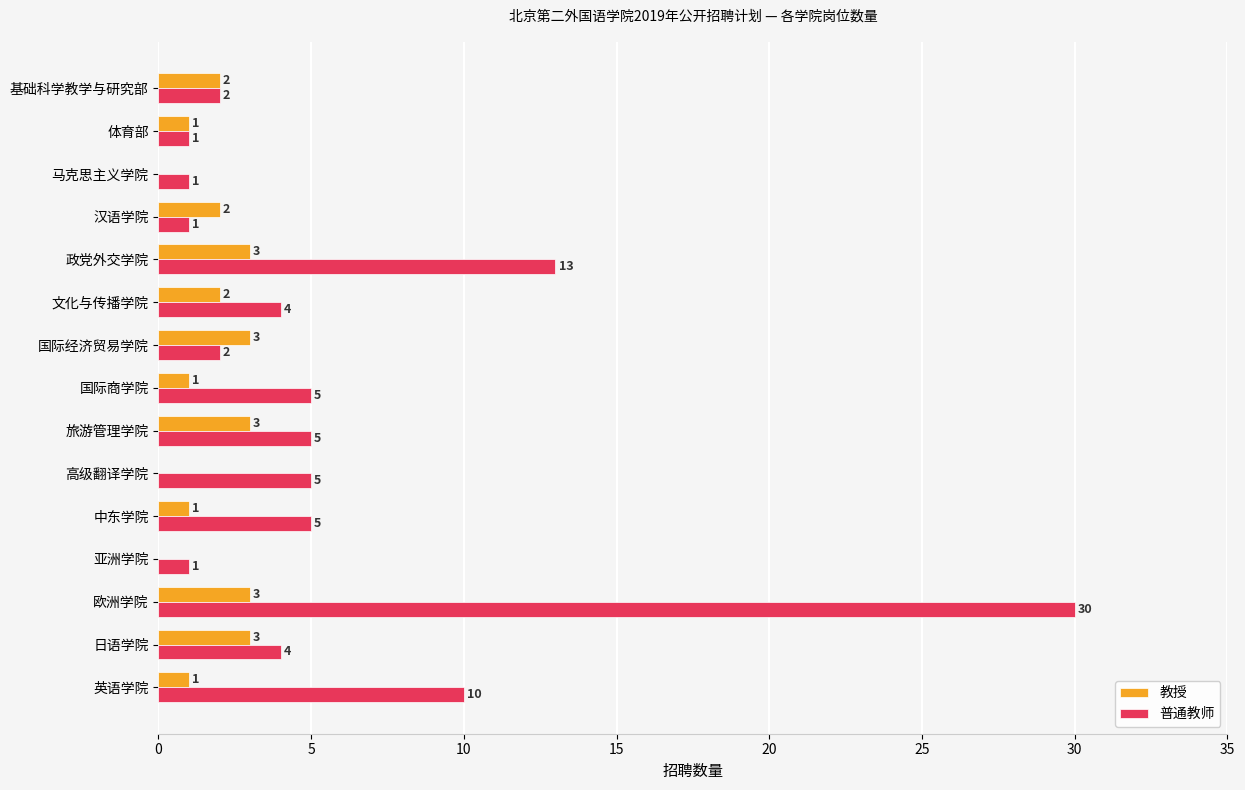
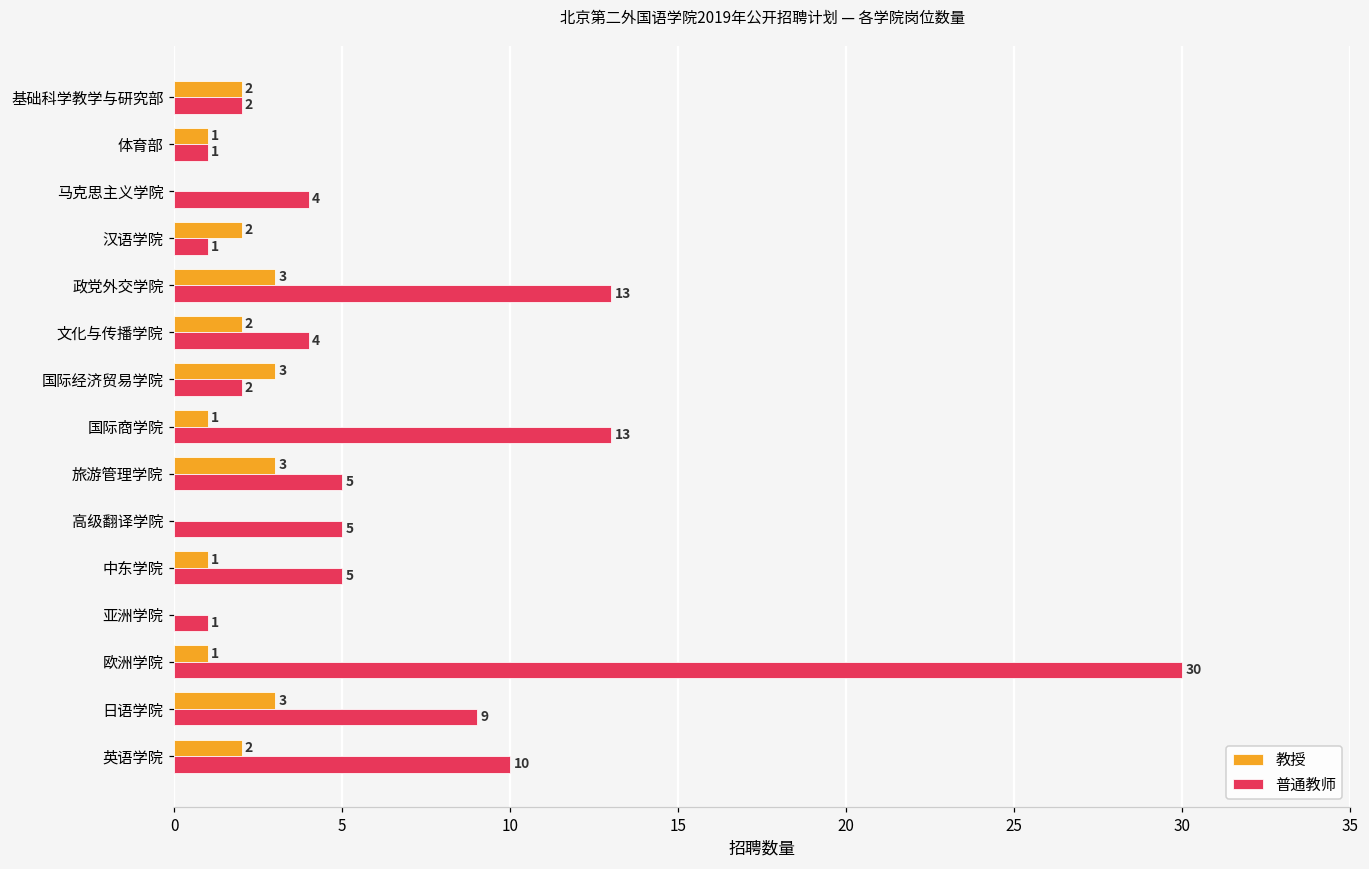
普通教师, 马克思主义学院: 1 -> 4
普通教师, 国际商学院: 5 -> 13
教授, 欧洲学院: 3 -> 1
普通教师, 日语学院: 4 -> 9
教授, 英语学院: 1 -> 2
